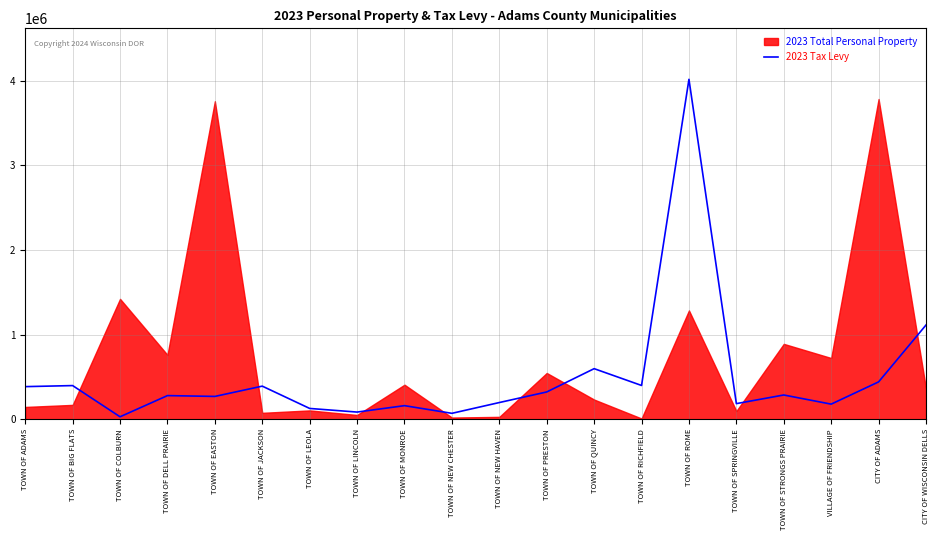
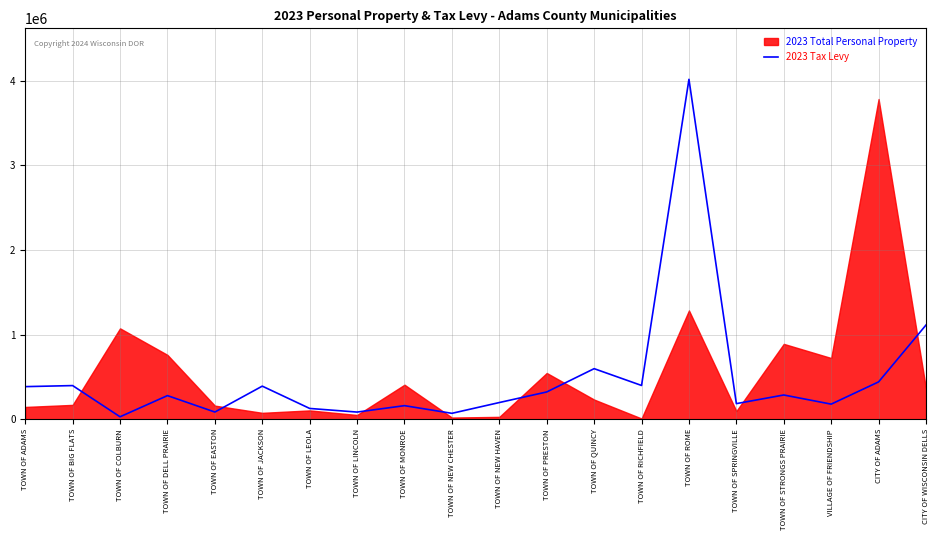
2023 Total Personal Property, TOWN OF COLBURN: 1400000 -> 1100000
2023 Tax Levy, TOWN OF EASTON: 300000 -> 100000
2023 Total Personal Property, TOWN OF EASTON: 3800000 -> 200000
